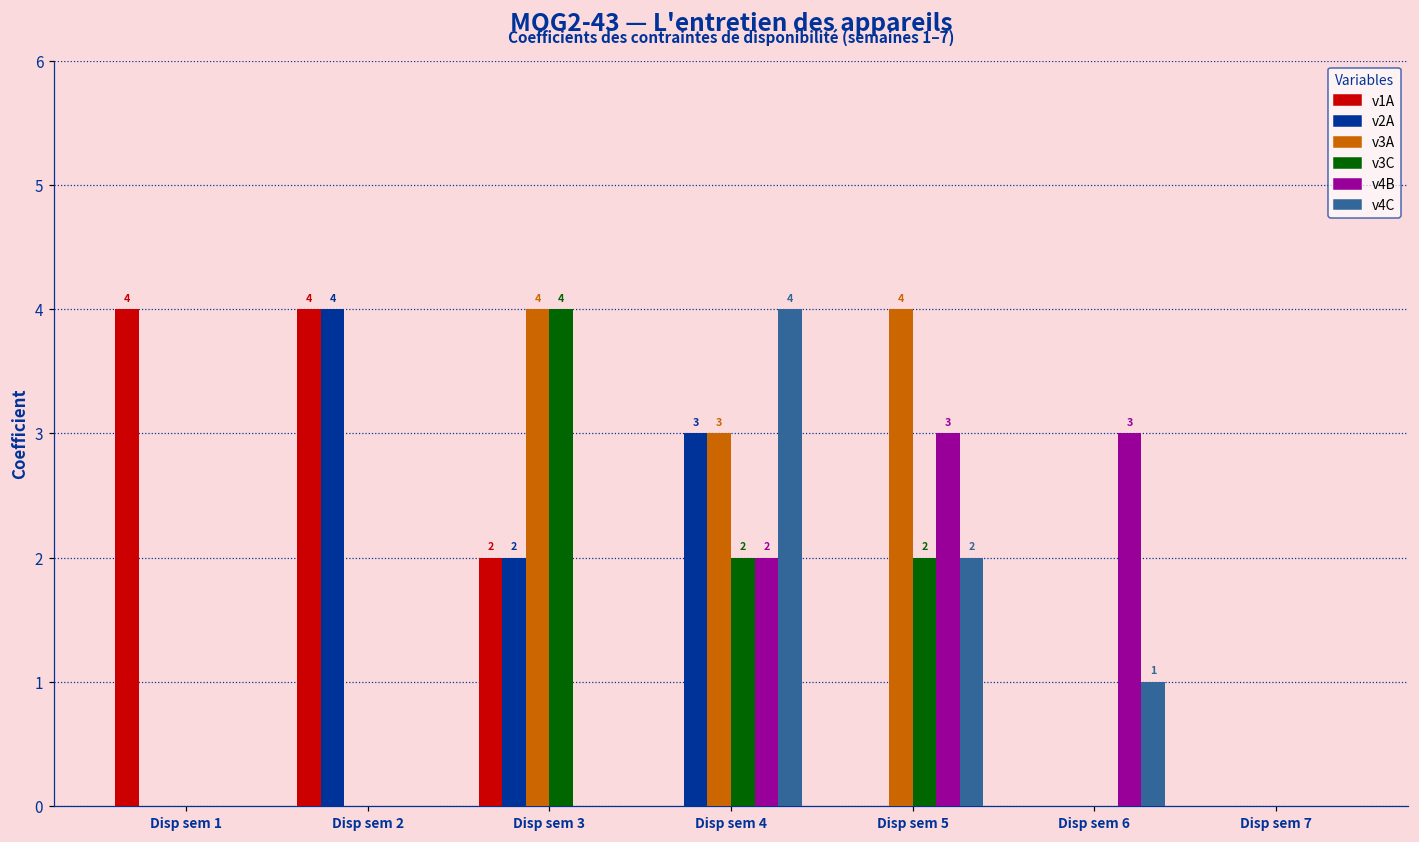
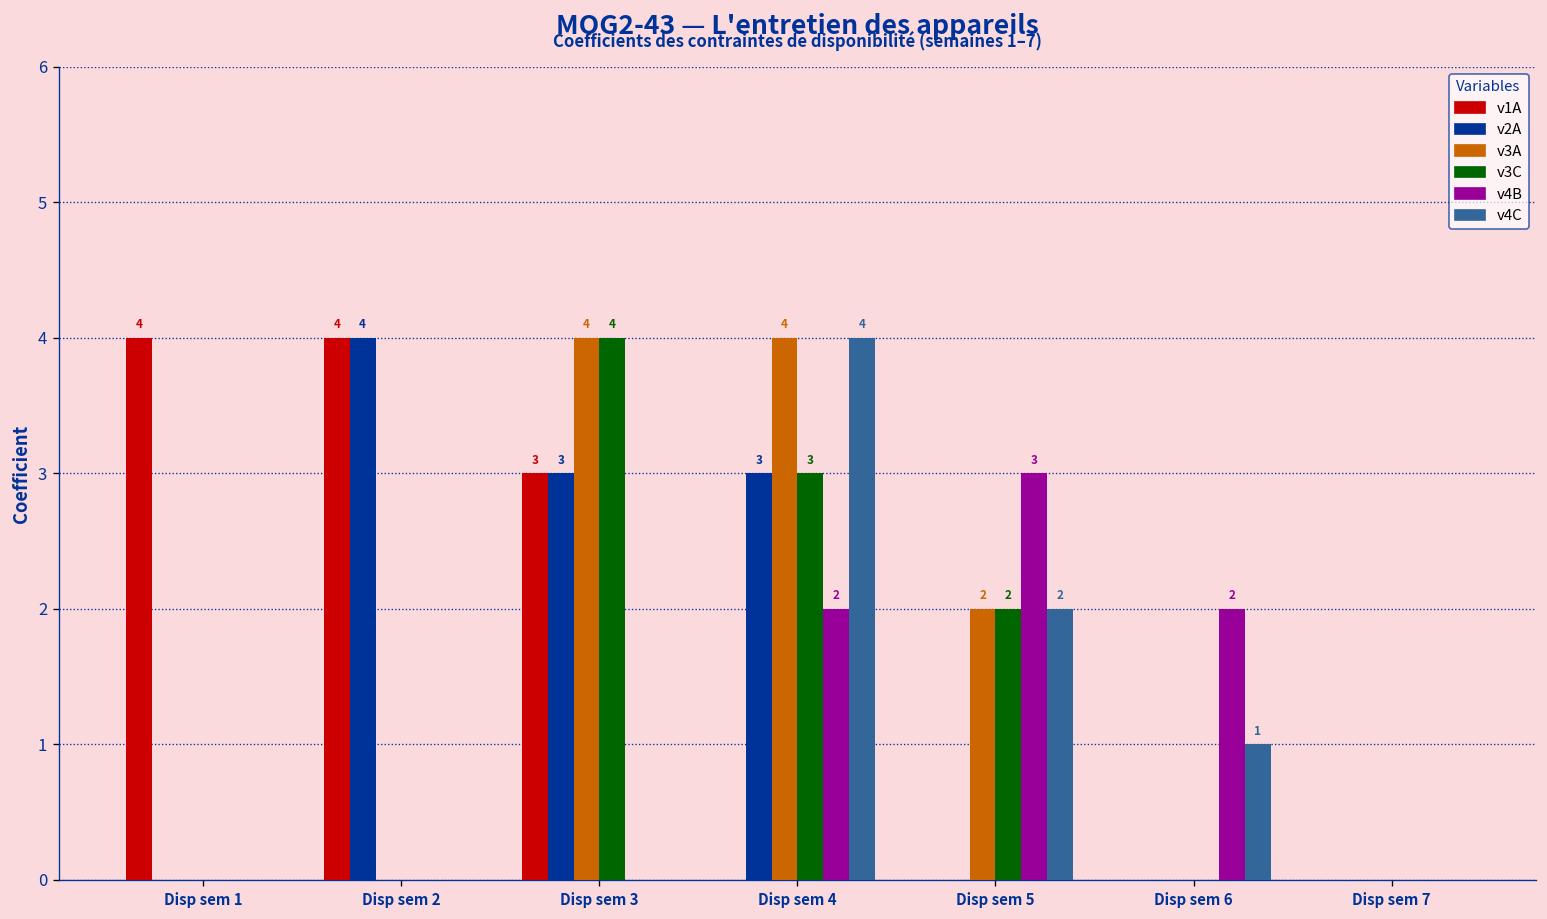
v1A, Disp sem 3: 2 -> 3
v2A, Disp sem 3: 2 -> 3
v3A, Disp sem 4: 3 -> 4
v3C, Disp sem 4: 2 -> 3
v3A, Disp sem 5: 4 -> 2
v4B, Disp sem 6: 3 -> 2
